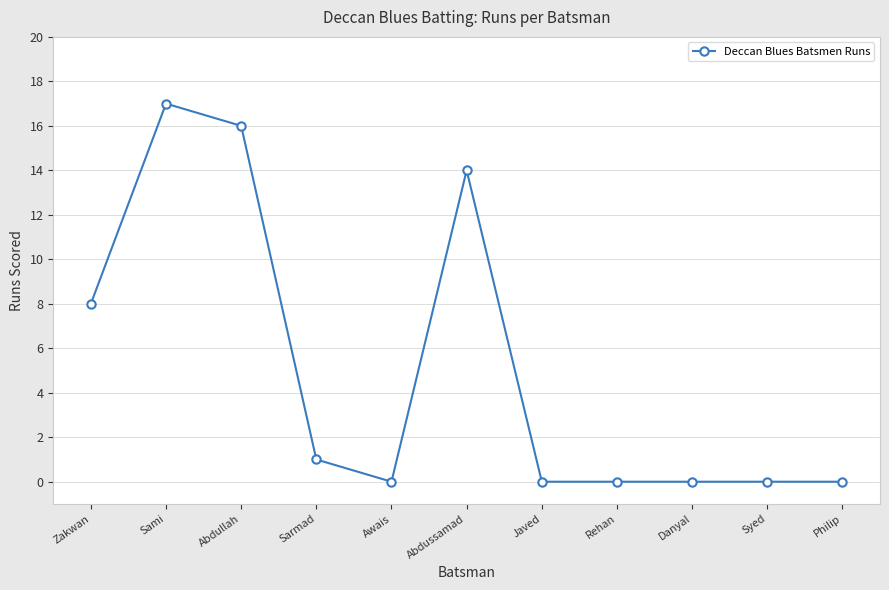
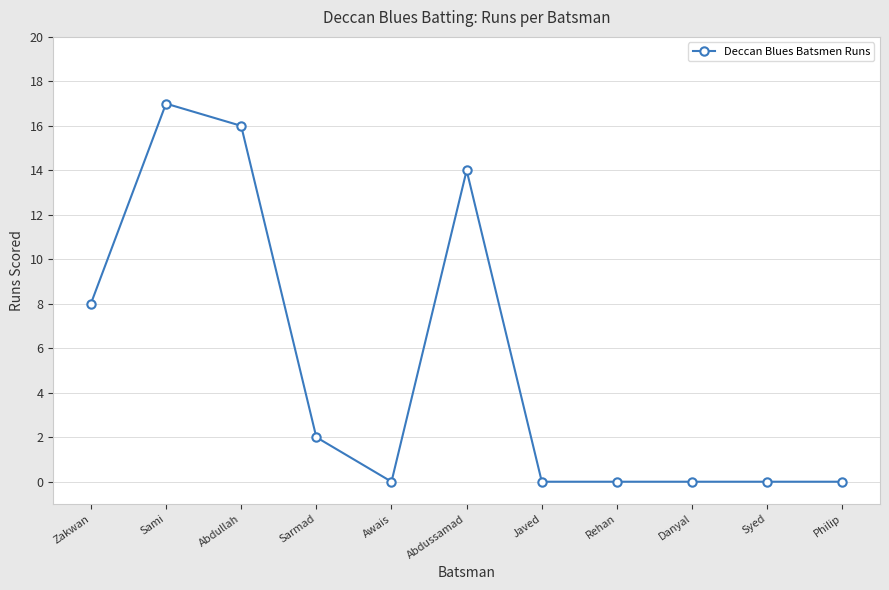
Sarmad: 1 -> 2
